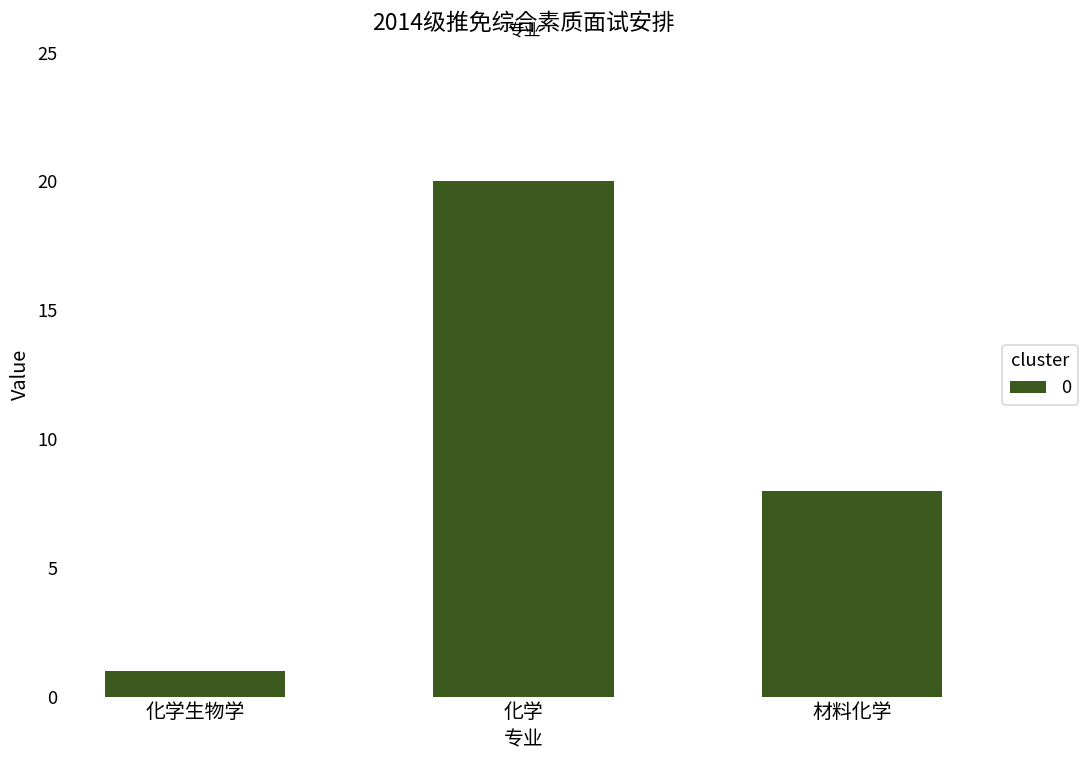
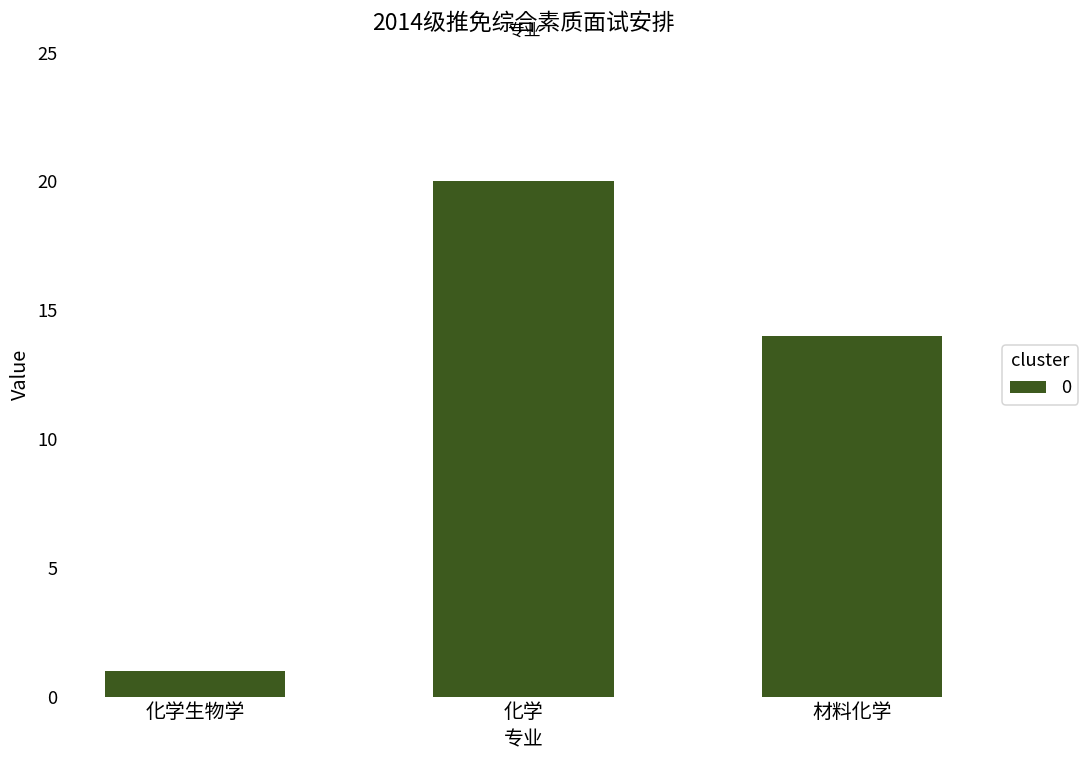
材料化学: 8 -> 14
